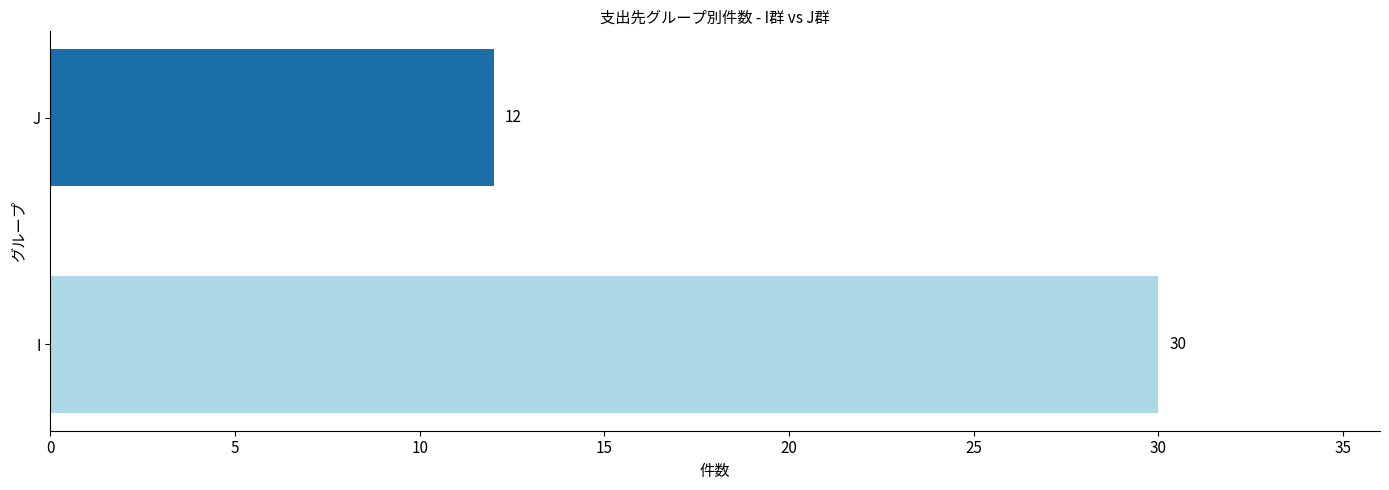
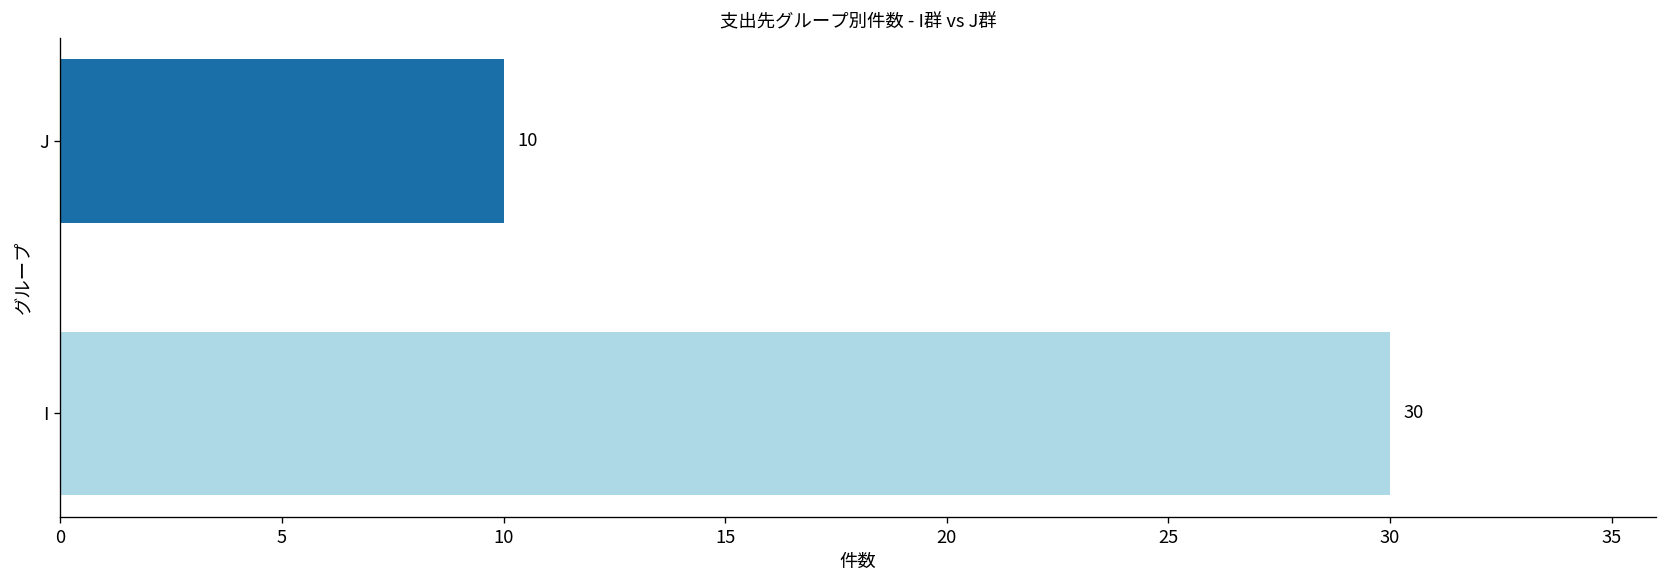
J: 12 -> 10
